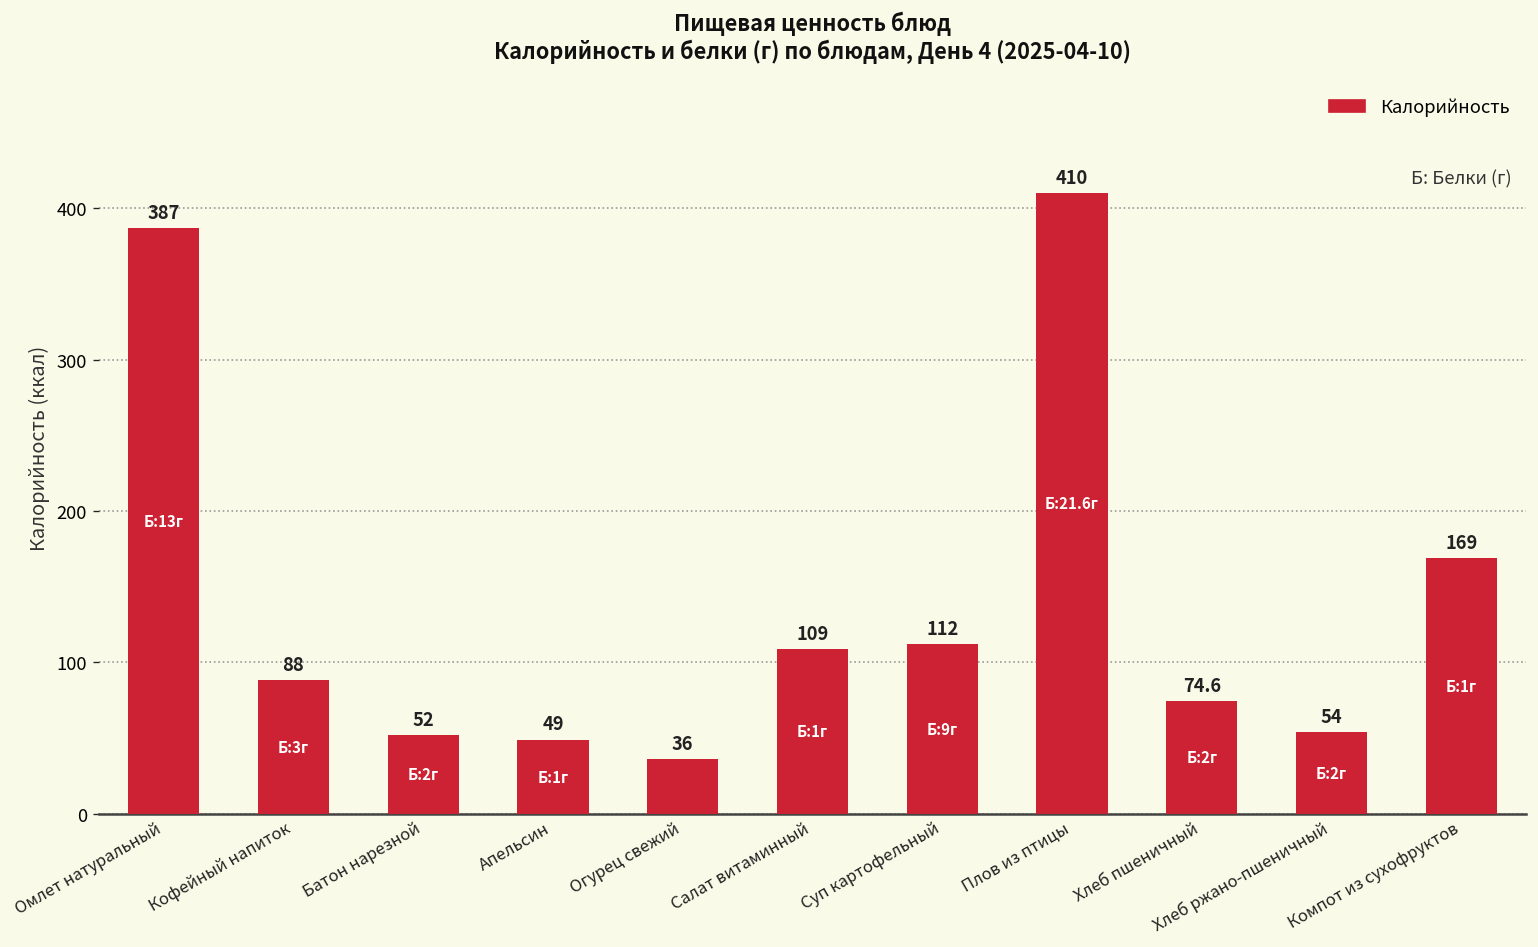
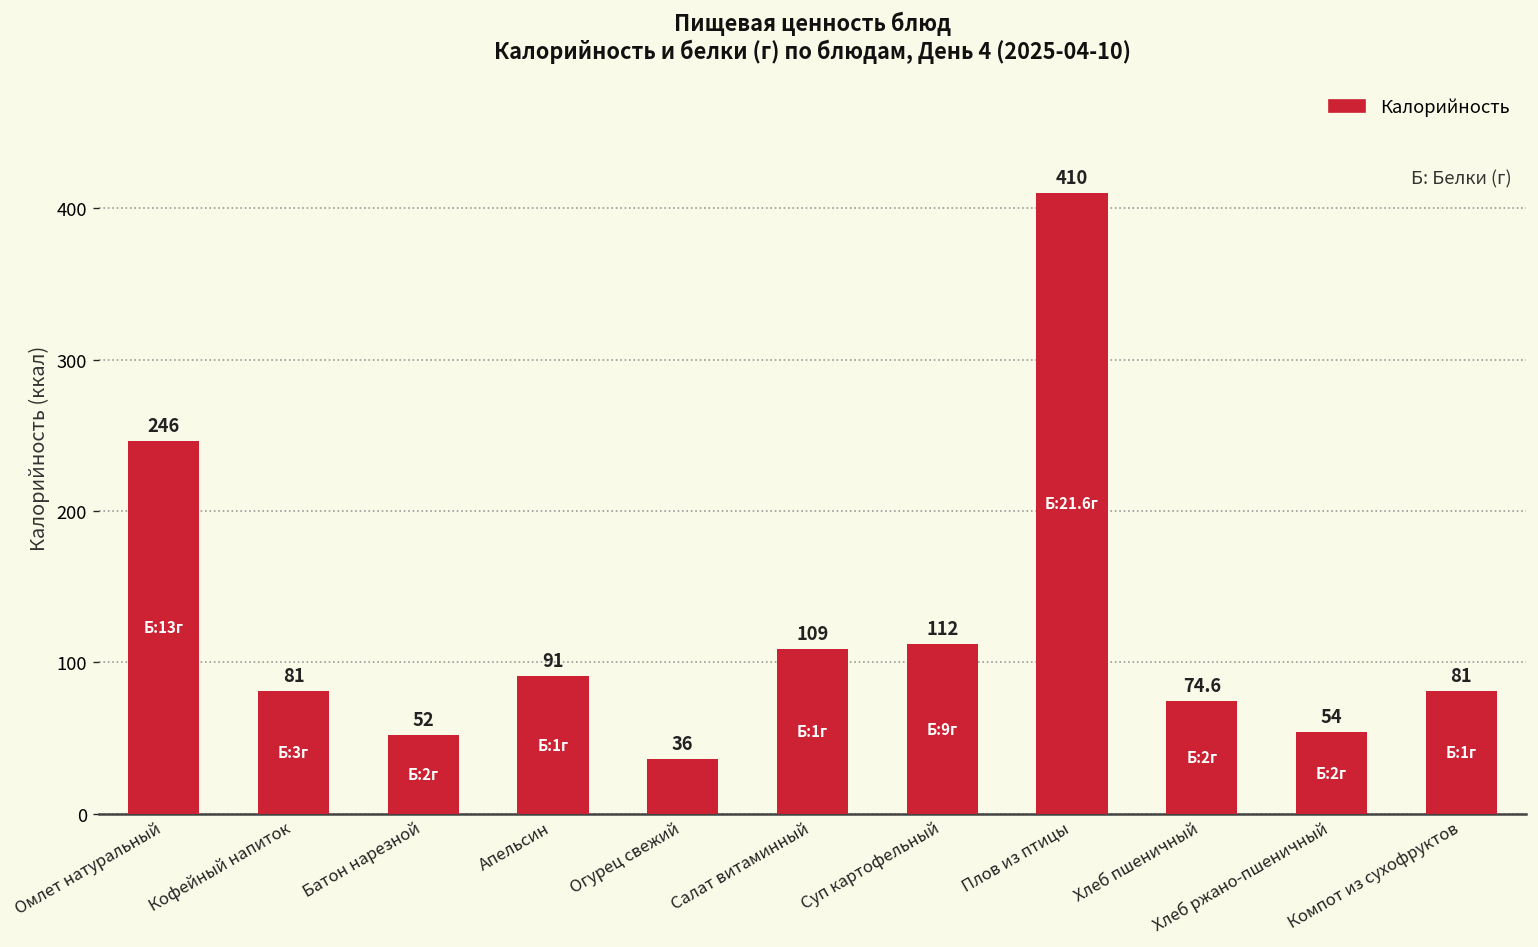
Омлет натуральный: 387 -> 246
Кофейный напиток: 88 -> 81
Апельсин: 49 -> 91
Компот из сухофруктов: 169 -> 81
